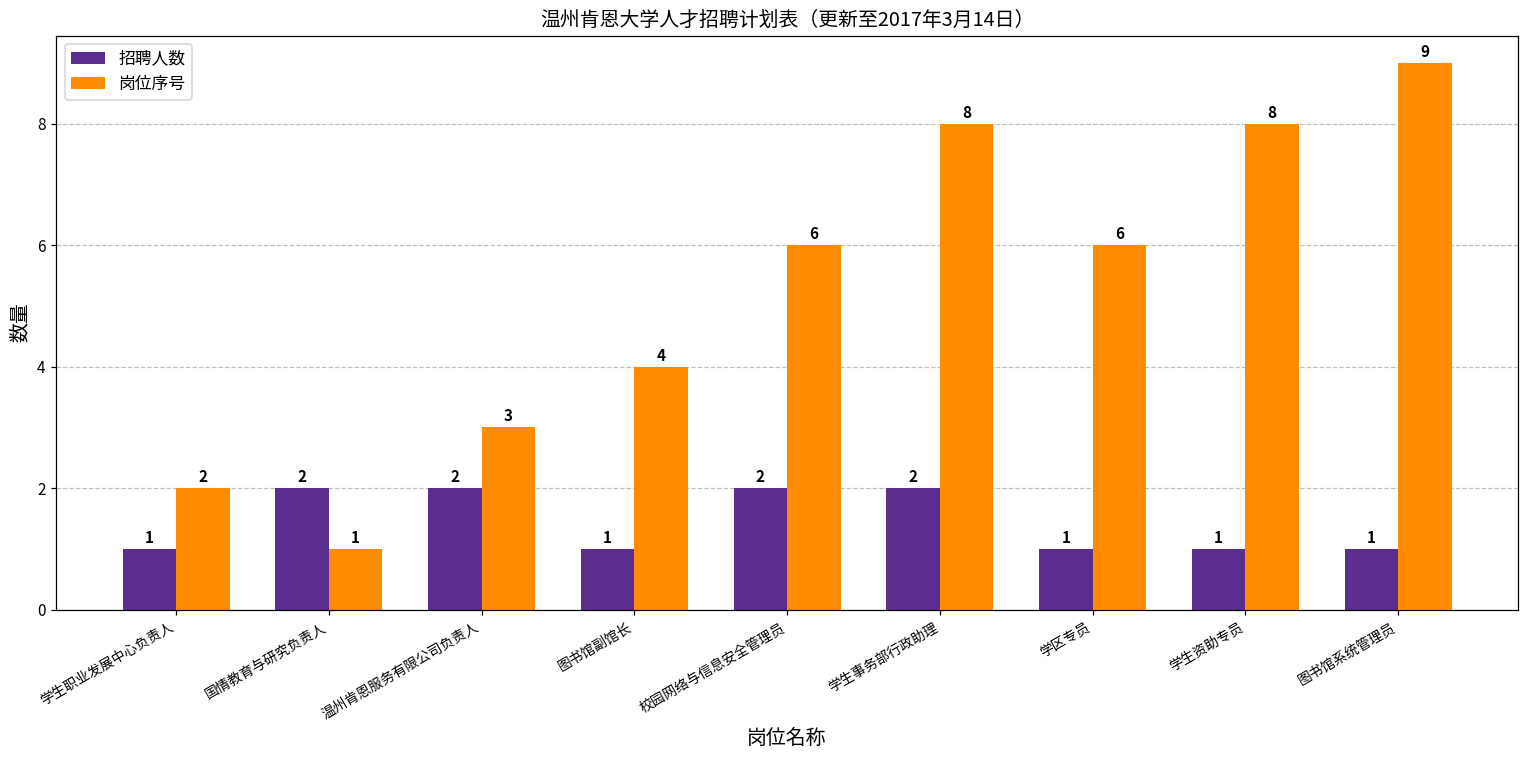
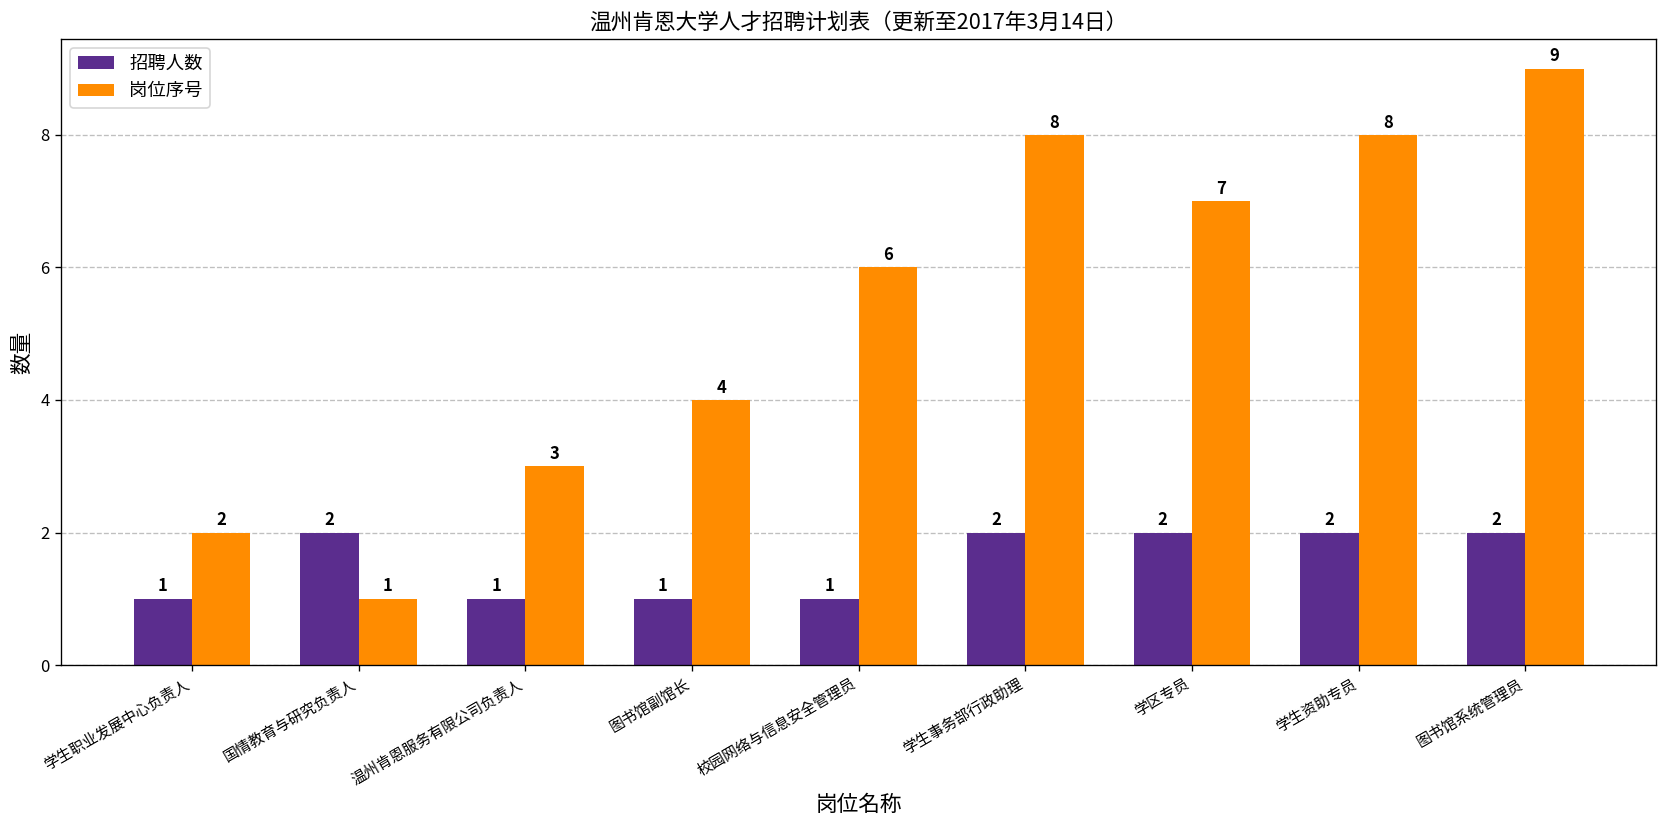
招聘人数, 温州肯恩服务有限公司负责人: 2 -> 1
招聘人数, 校园网络与信息安全管理员: 2 -> 1
招聘人数, 学区专员: 1 -> 2
岗位序号, 学区专员: 6 -> 7
招聘人数, 学生资助专员: 1 -> 2
招聘人数, 图书馆系统管理员: 1 -> 2
